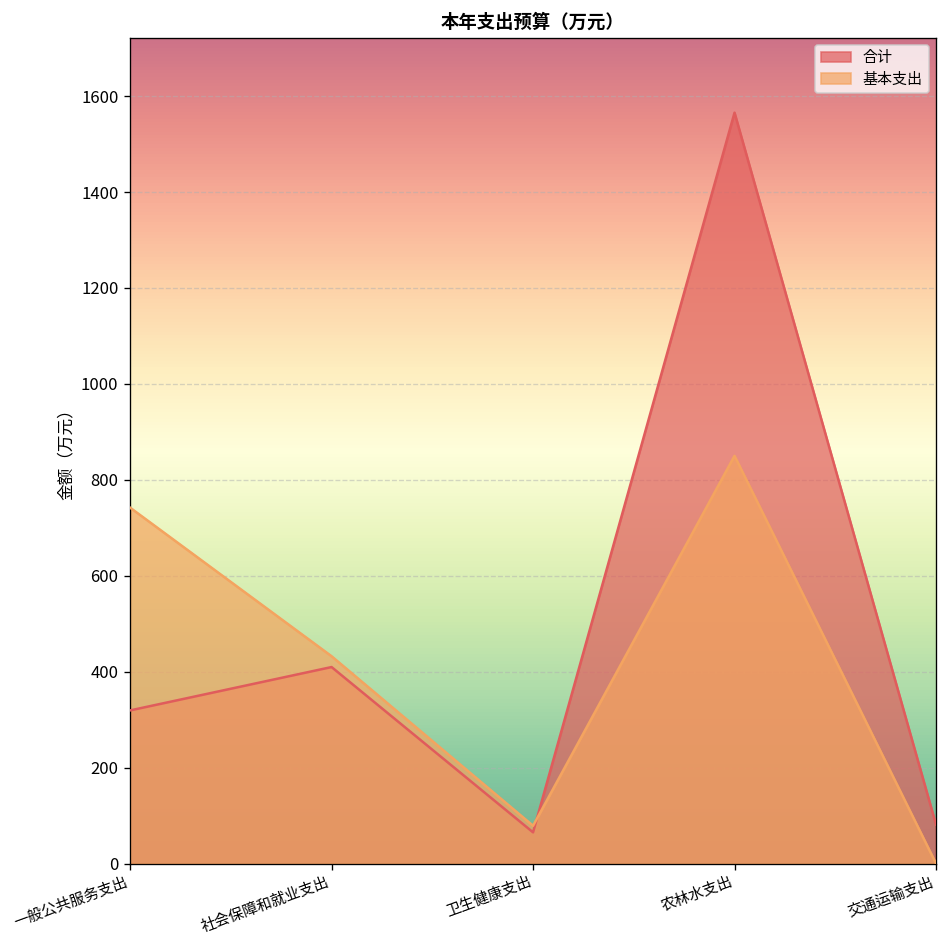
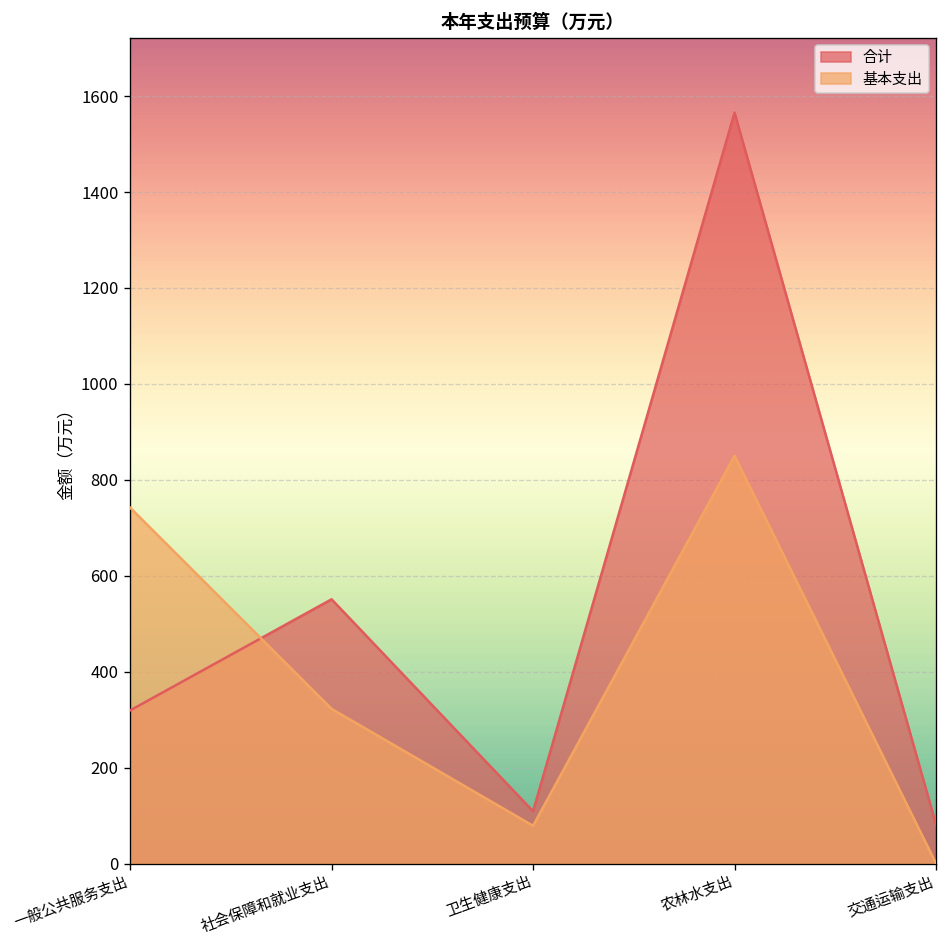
合计, 社会保障和就业支出: 410 -> 550
基本支出, 社会保障和就业支出: 430 -> 320
合计, 卫生健康支出: 60 -> 110
